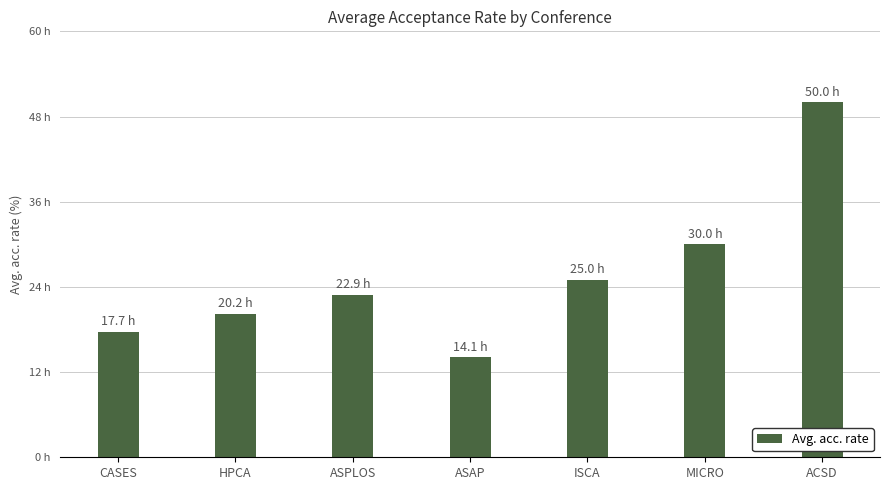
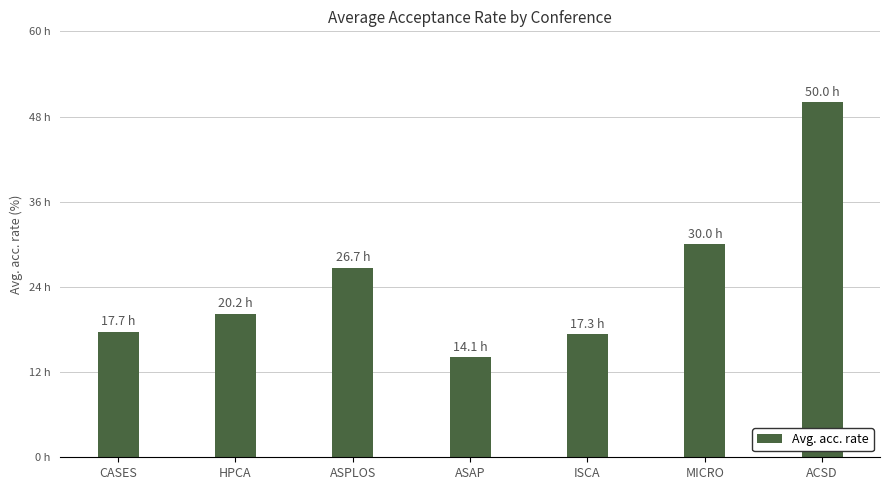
ASPLOS: 22.9 -> 26.7
ISCA: 25.0 -> 17.3
